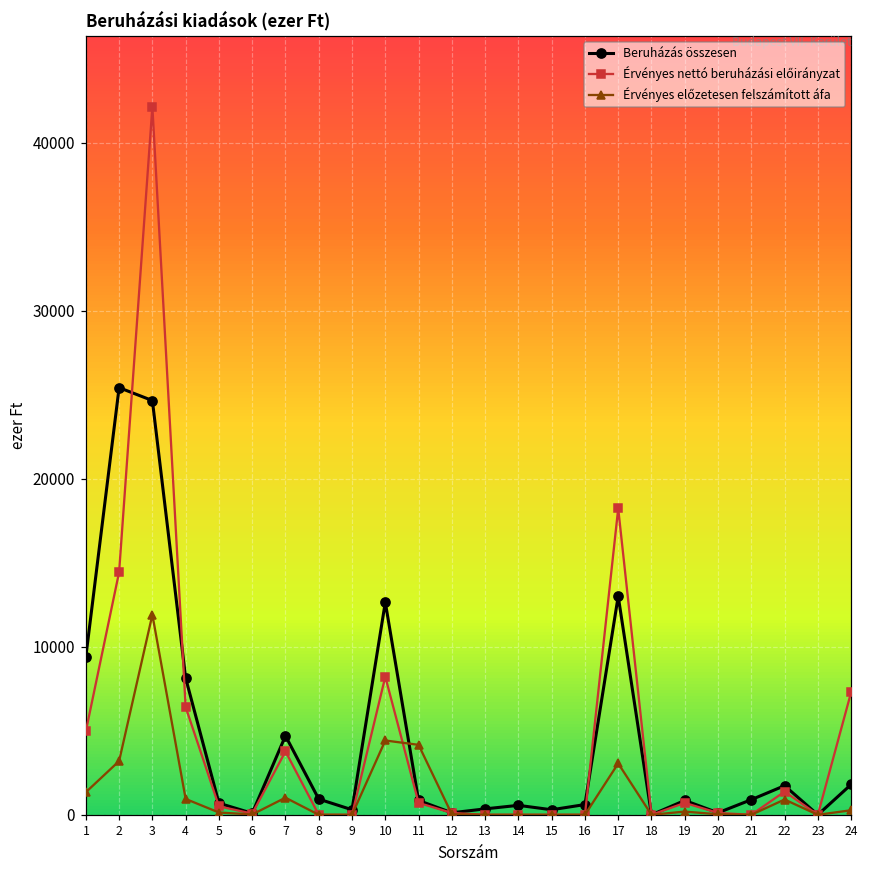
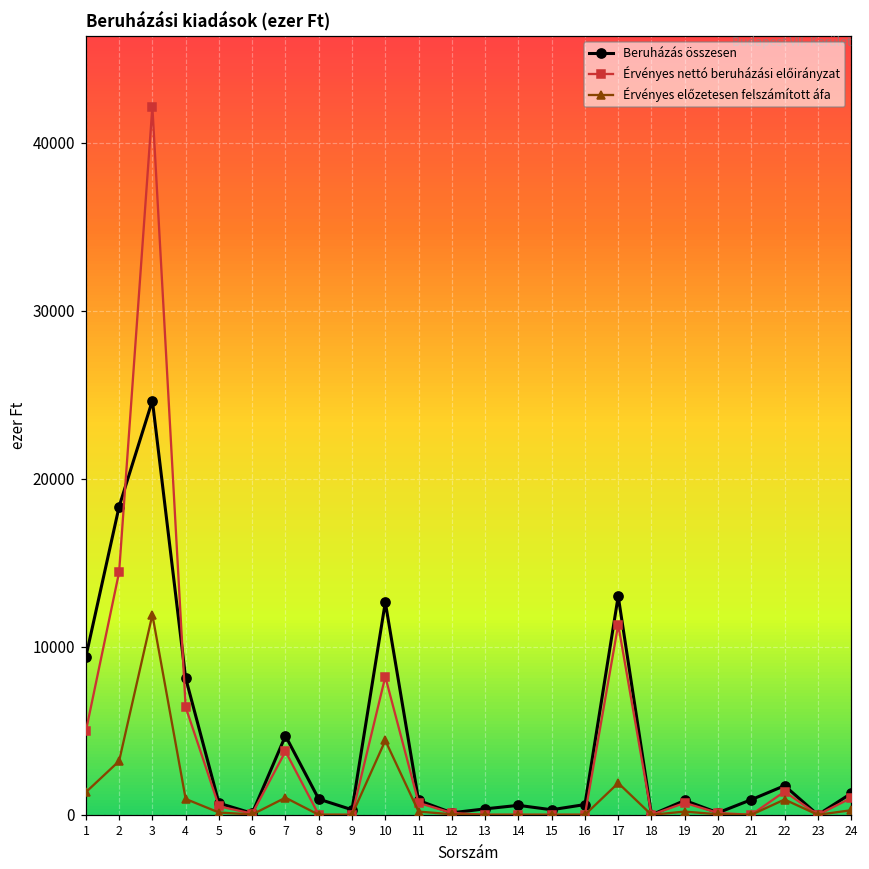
Beruházás összesen, 2: 25400 -> 18300
Érvényes előzetesen felszámított áfa, 11: 4200 -> 200
Érvényes nettó beruházási előirányzat, 17: 18200 -> 11300
Érvényes előzetesen felszámított áfa, 17: 3100 -> 1900
Beruházás összesen, 24: 1800 -> 1300
Érvényes nettó beruházási előirányzat, 24: 7300 -> 1000
